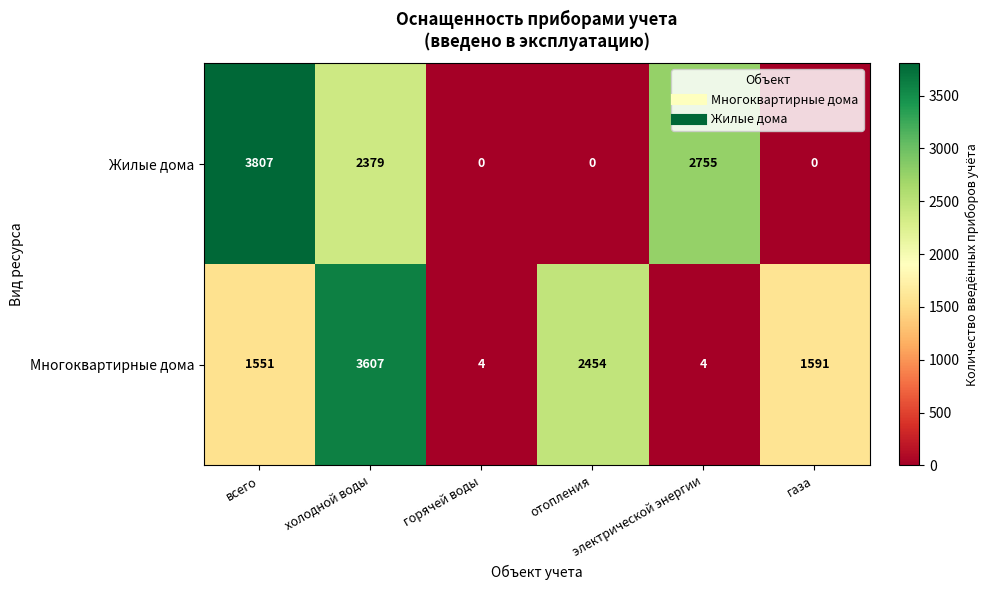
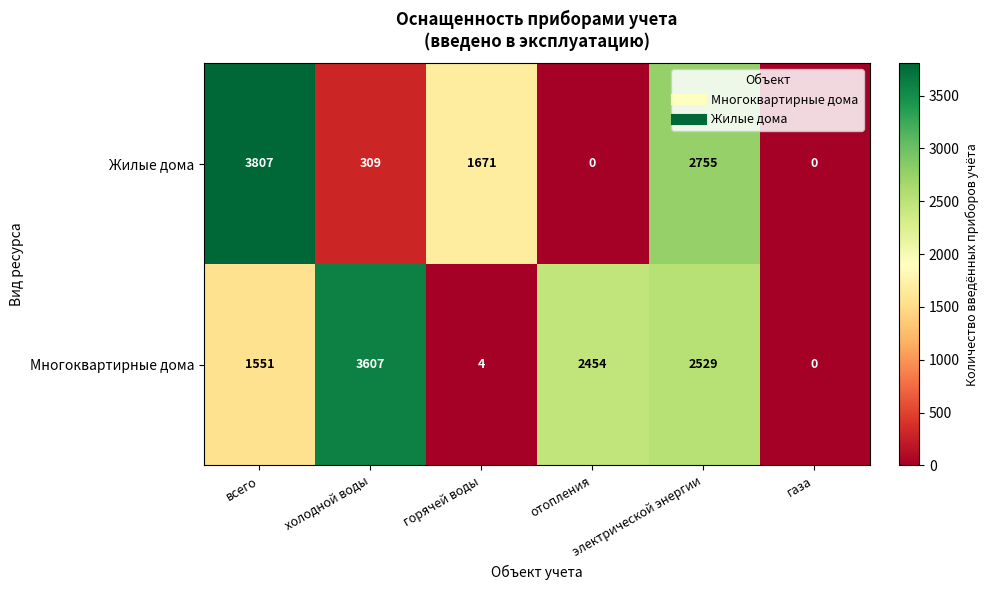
Жилые дома, холодной воды: 2379 -> 309
Жилые дома, горячей воды: 0 -> 1671
Многоквартирные дома, электрической энергии: 4 -> 2529
Многоквартирные дома, газа: 1591 -> 0
